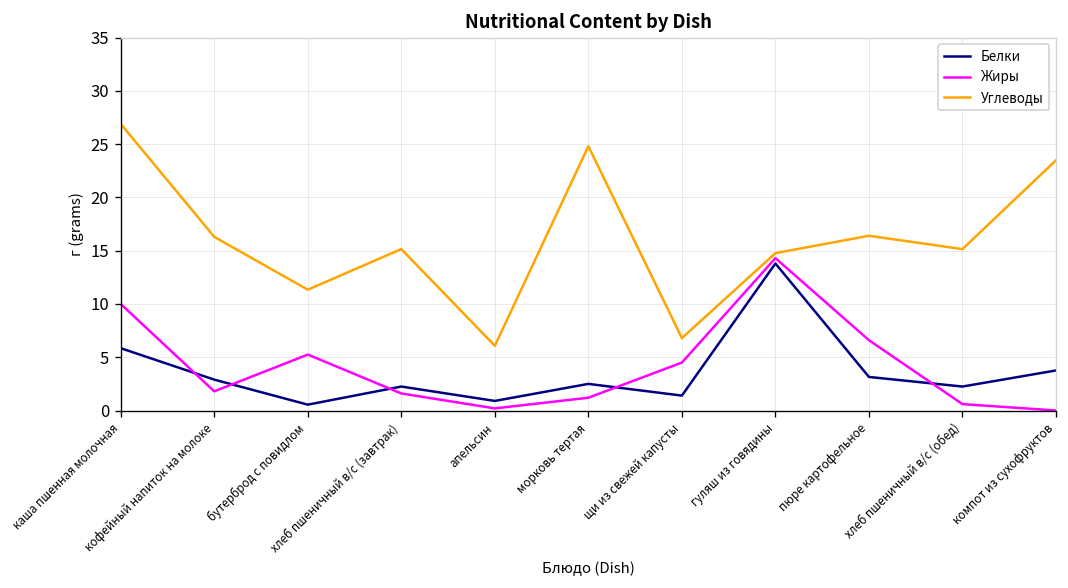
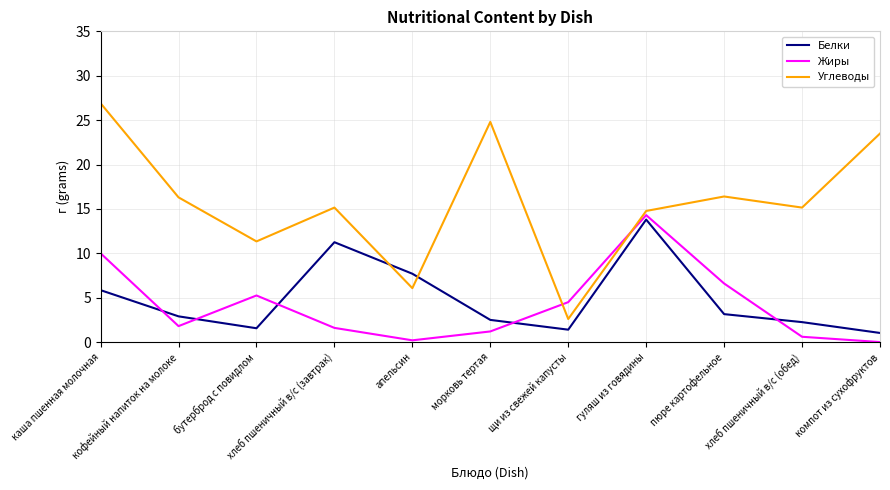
Белки, бутерброд с повидлом: 1 -> 2
Белки, хлеб пшеничный в/с (завтрак): 2 -> 11
Белки, апельсин: 1 -> 8
Углеводы, щи из свежей капусты: 7 -> 3
Белки, компот из сухофруктов: 4 -> 1
